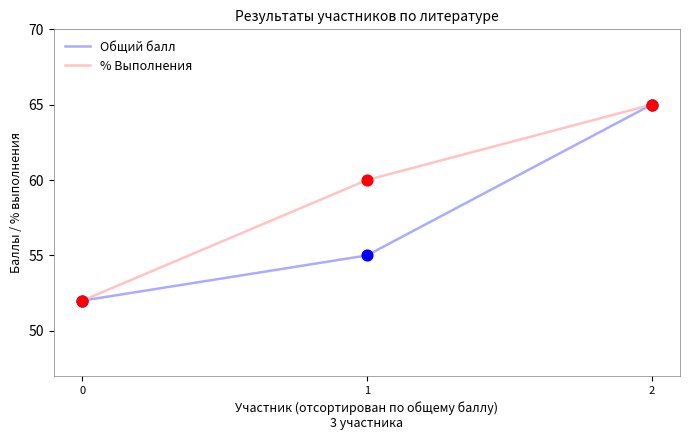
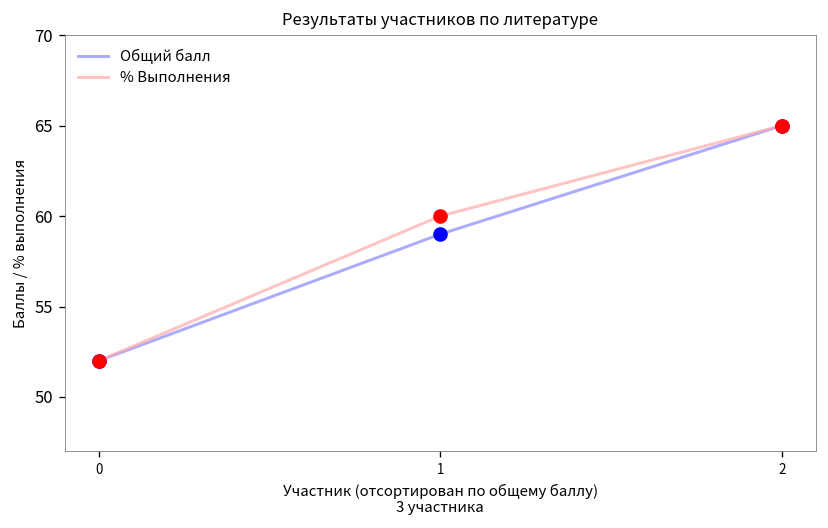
Общий балл, 1: 55 -> 59
